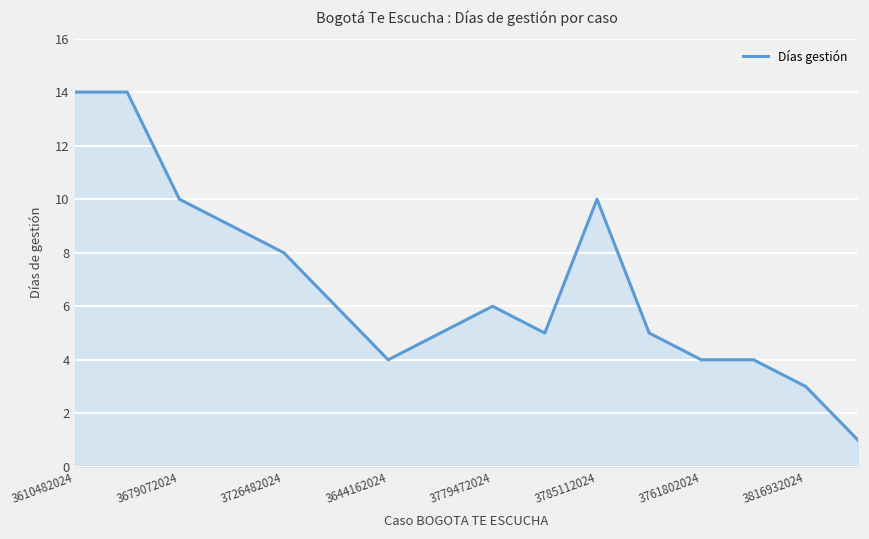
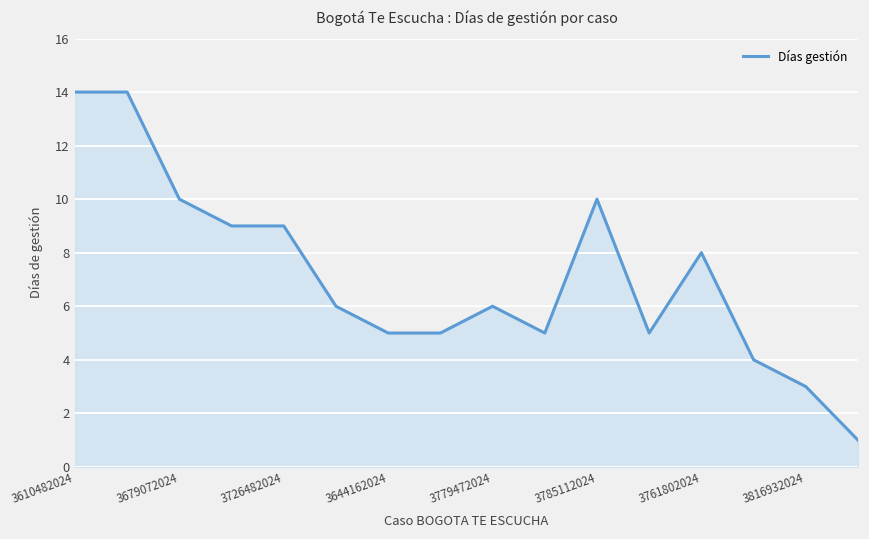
3726482024: 8 -> 9
3644162024: 4 -> 5
3761802024: 4 -> 8
